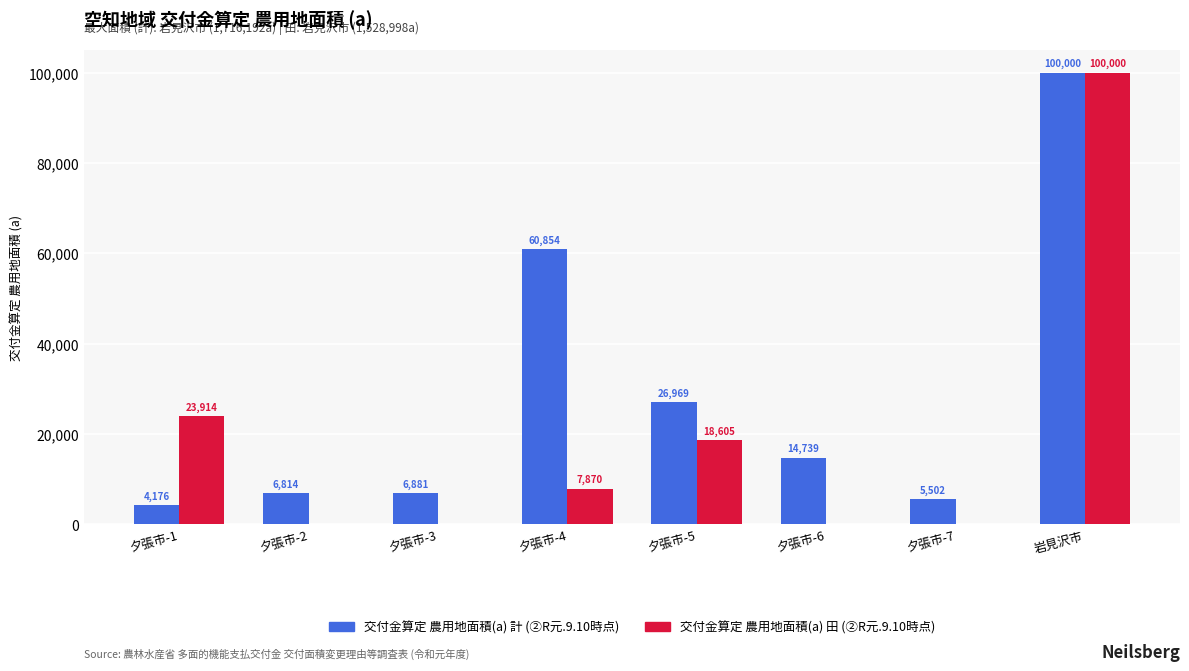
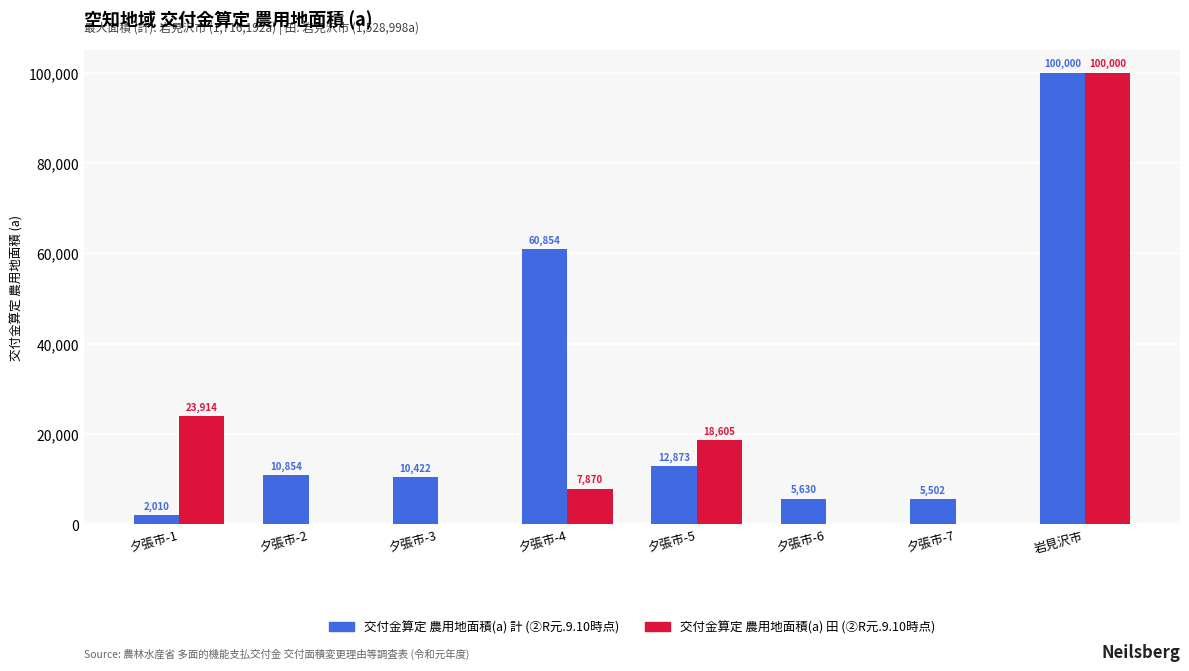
交付金算定 農用地面積(a) 計 (②R元.9.10時点), 夕張市-1: 4,176 -> 2,010
交付金算定 農用地面積(a) 計 (②R元.9.10時点), 夕張市-2: 6,814 -> 10,854
交付金算定 農用地面積(a) 計 (②R元.9.10時点), 夕張市-3: 6,881 -> 10,422
交付金算定 農用地面積(a) 計 (②R元.9.10時点), 夕張市-5: 26,969 -> 12,873
交付金算定 農用地面積(a) 計 (②R元.9.10時点), 夕張市-6: 14,739 -> 5,630
